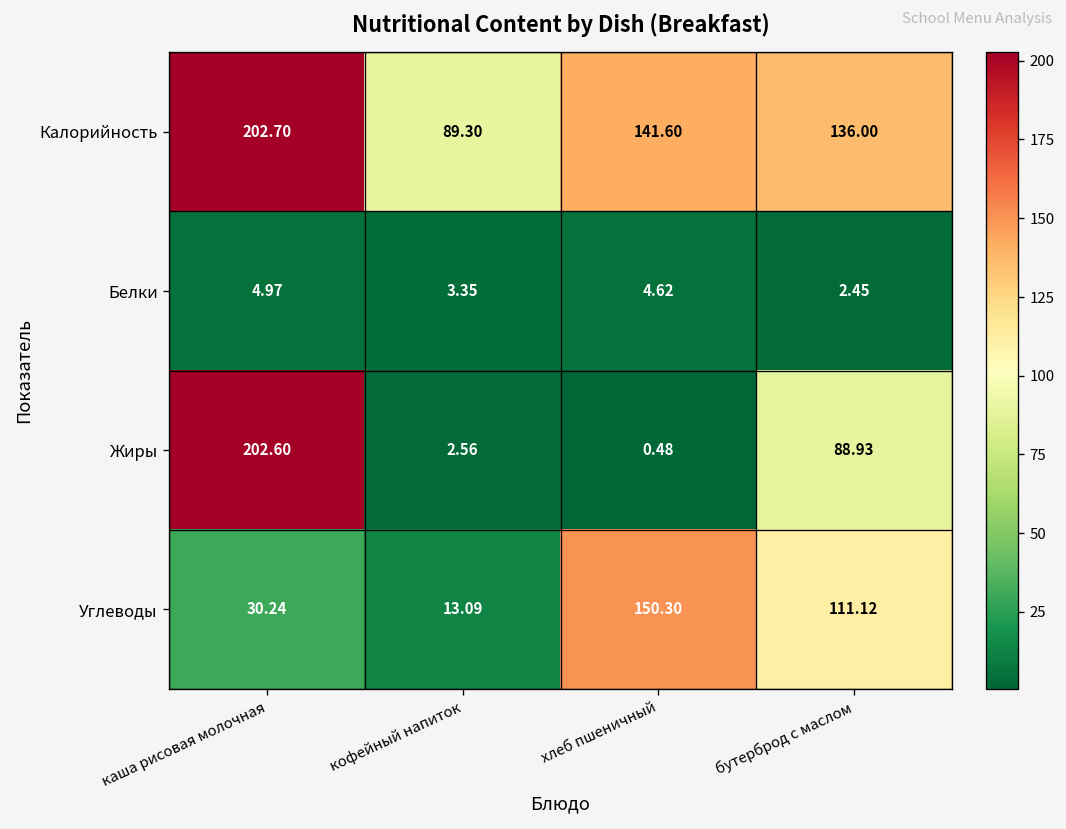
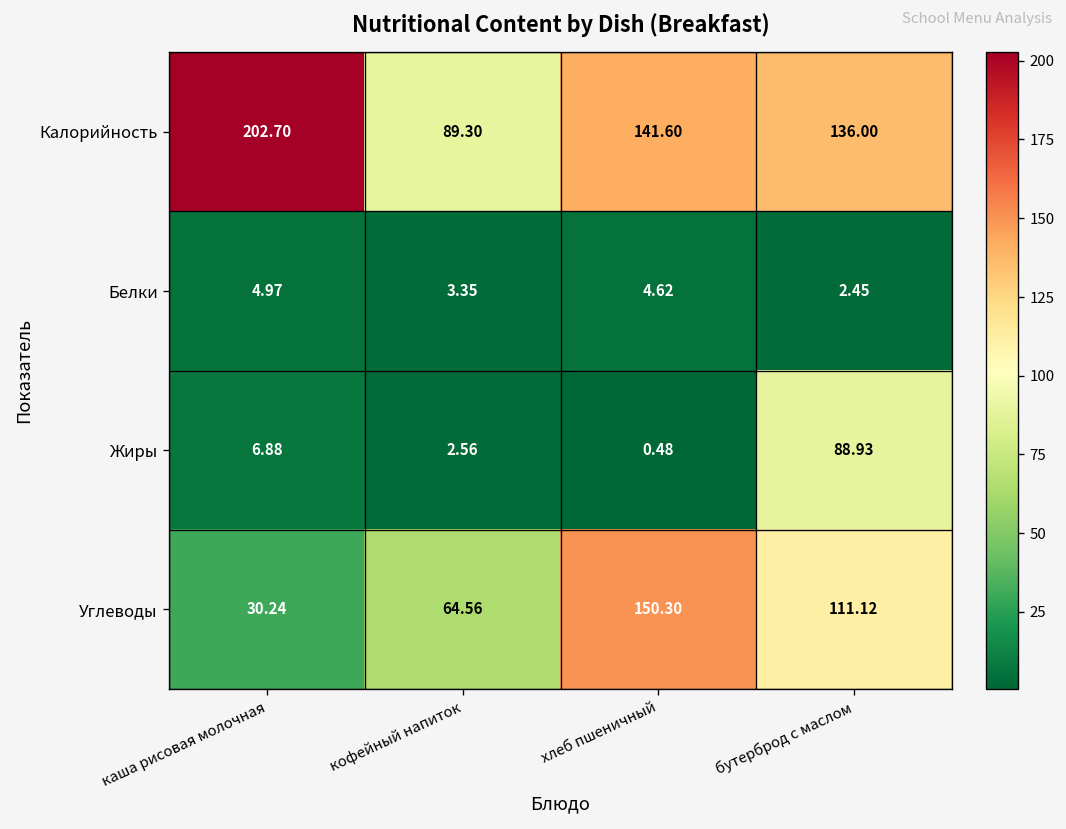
Жиры, каша рисовая молочная: 202.60 -> 6.88
Углеводы, кофейный напиток: 13.09 -> 64.56
